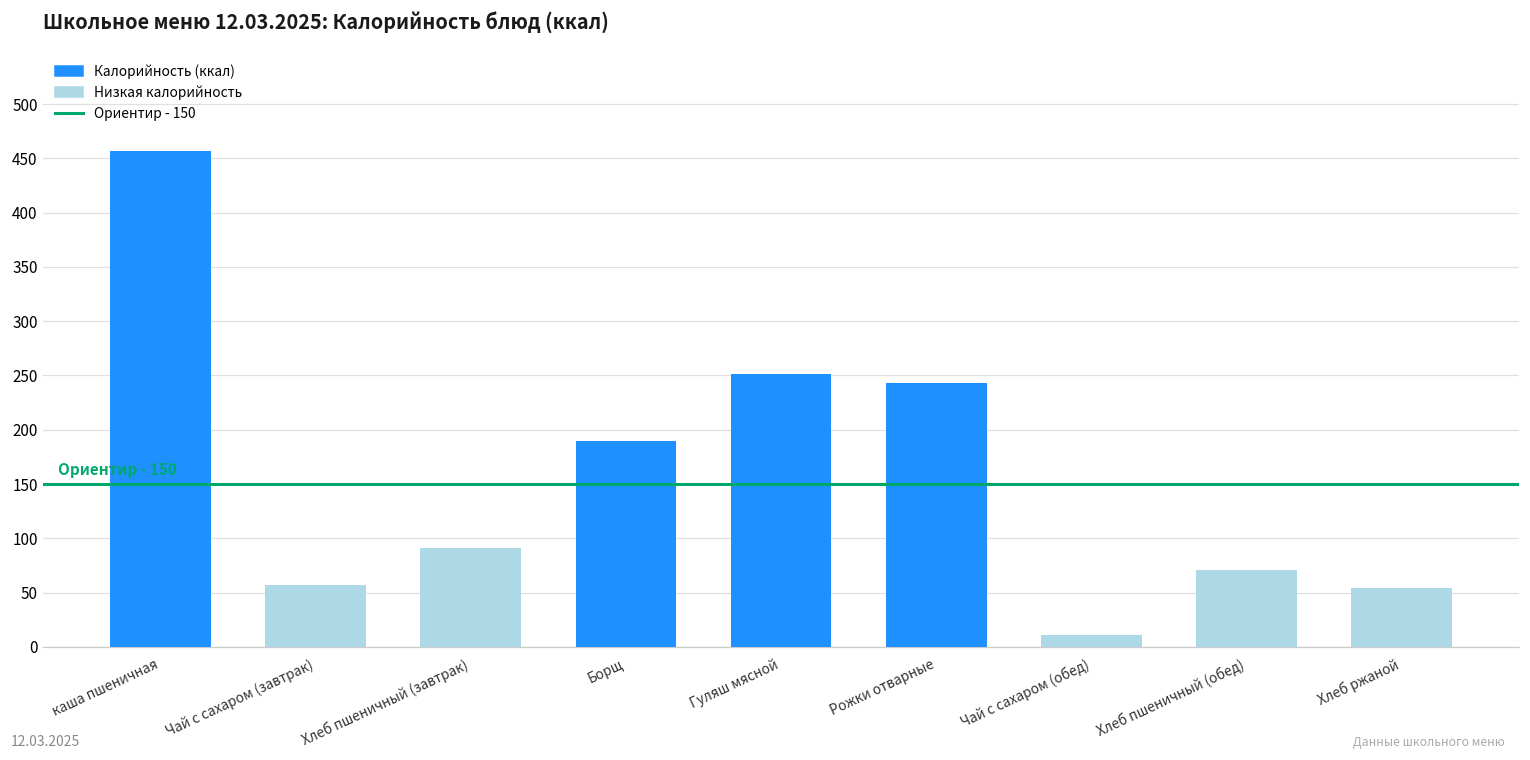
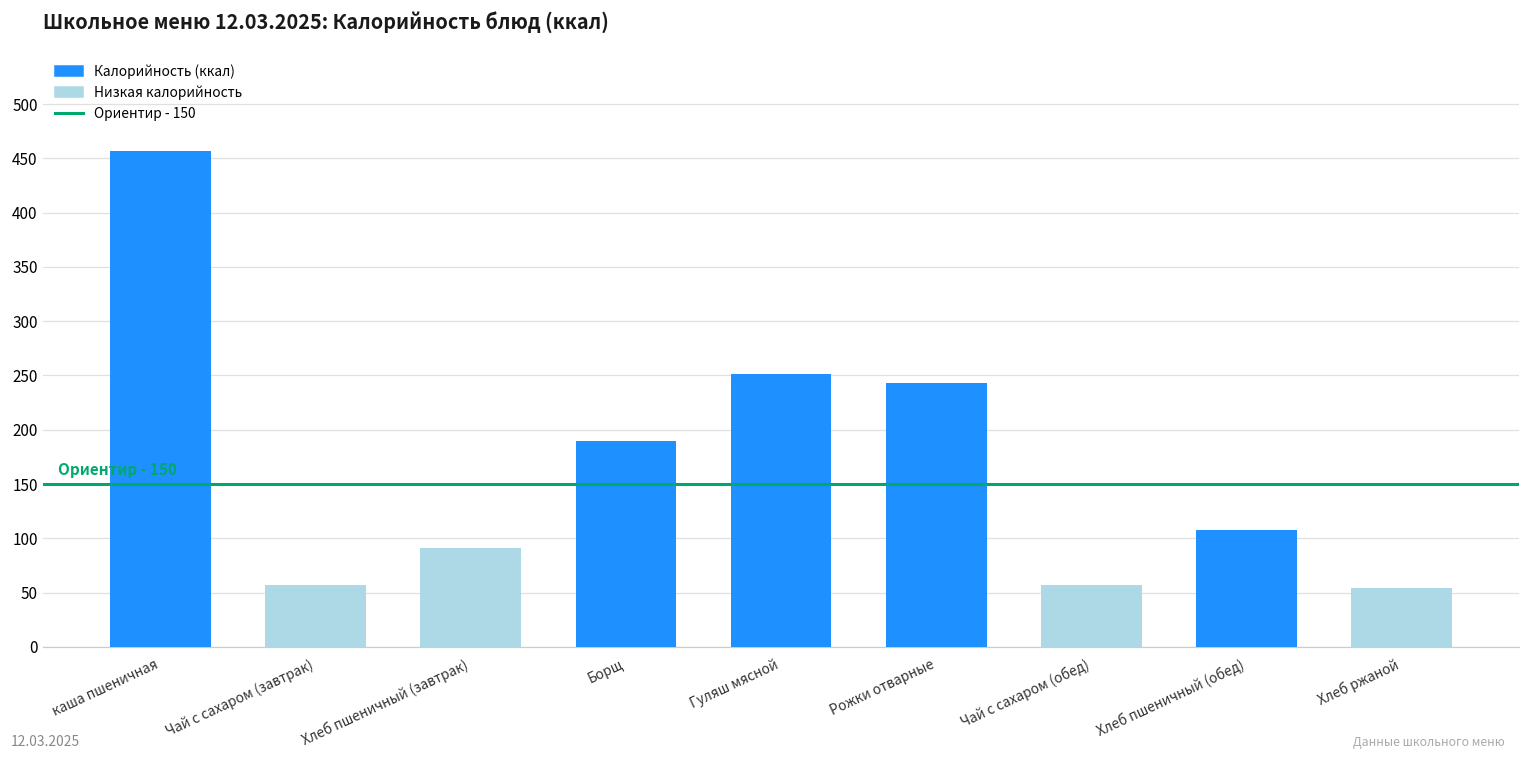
Чай с сахаром (обед): 10 -> 60
Хлеб пшеничный (обед): 70 -> 110
